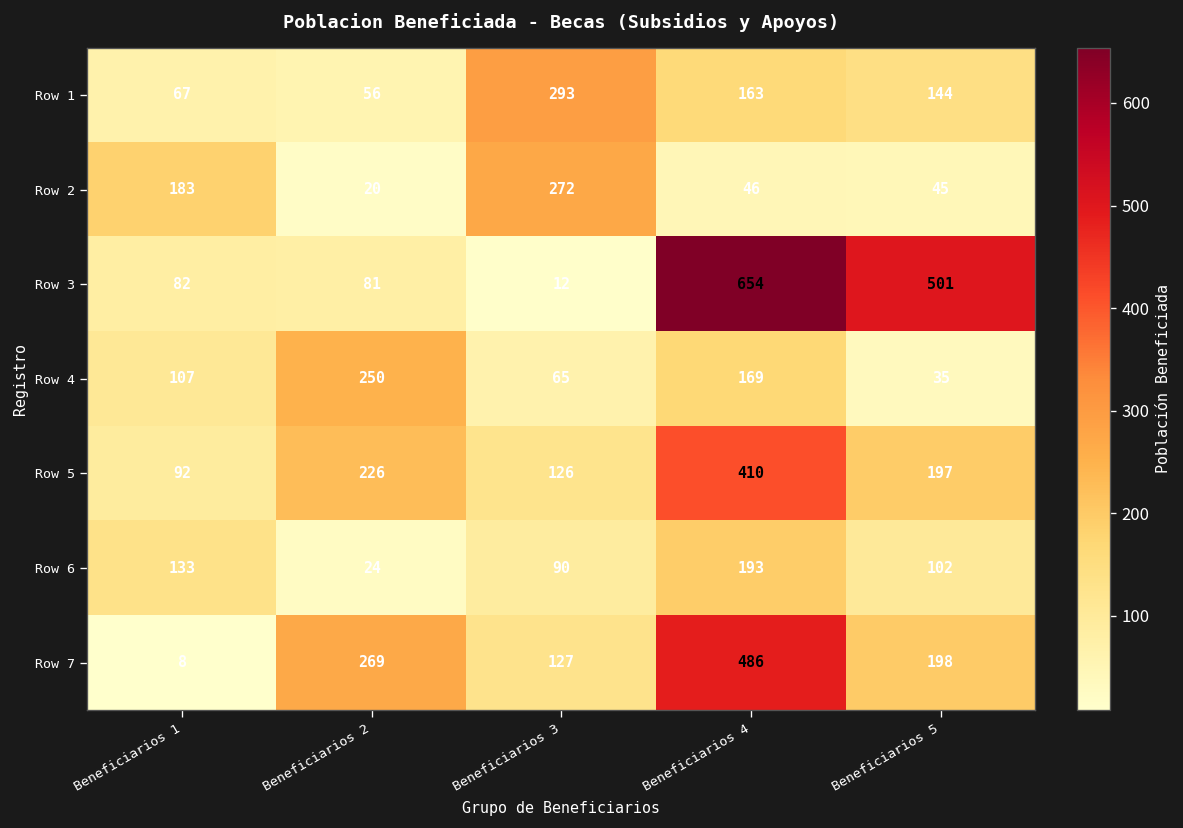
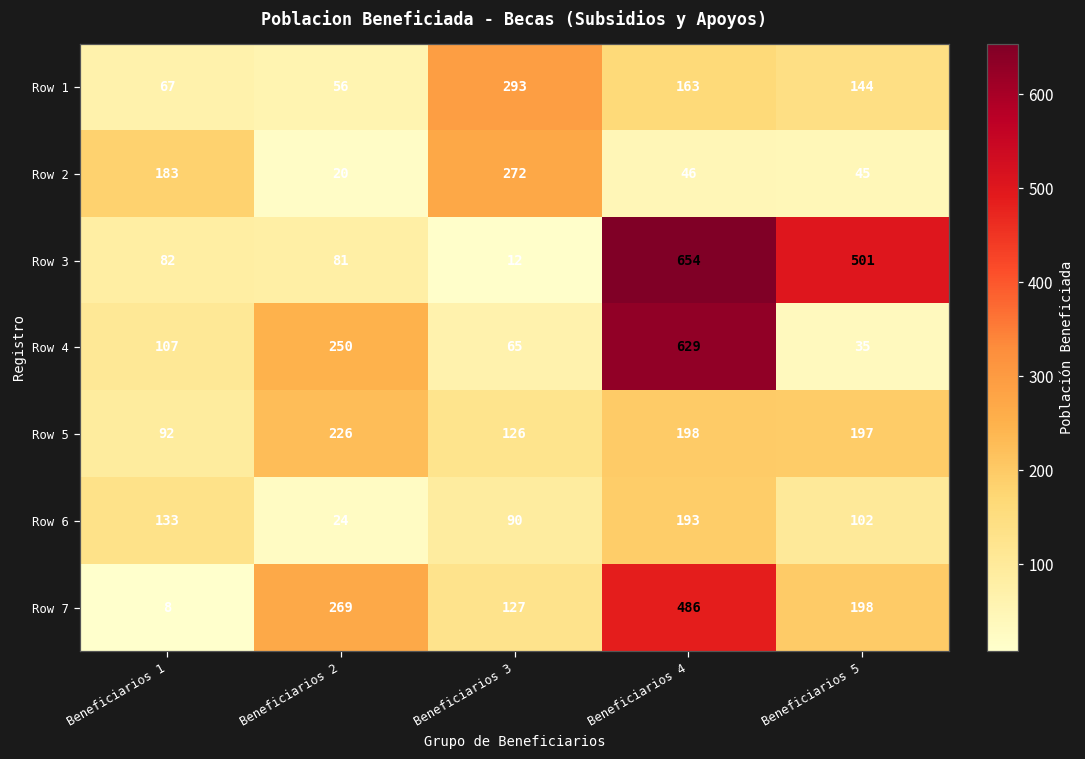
Row 4, Beneficiarios 4: 169 -> 629
Row 5, Beneficiarios 4: 410 -> 198
